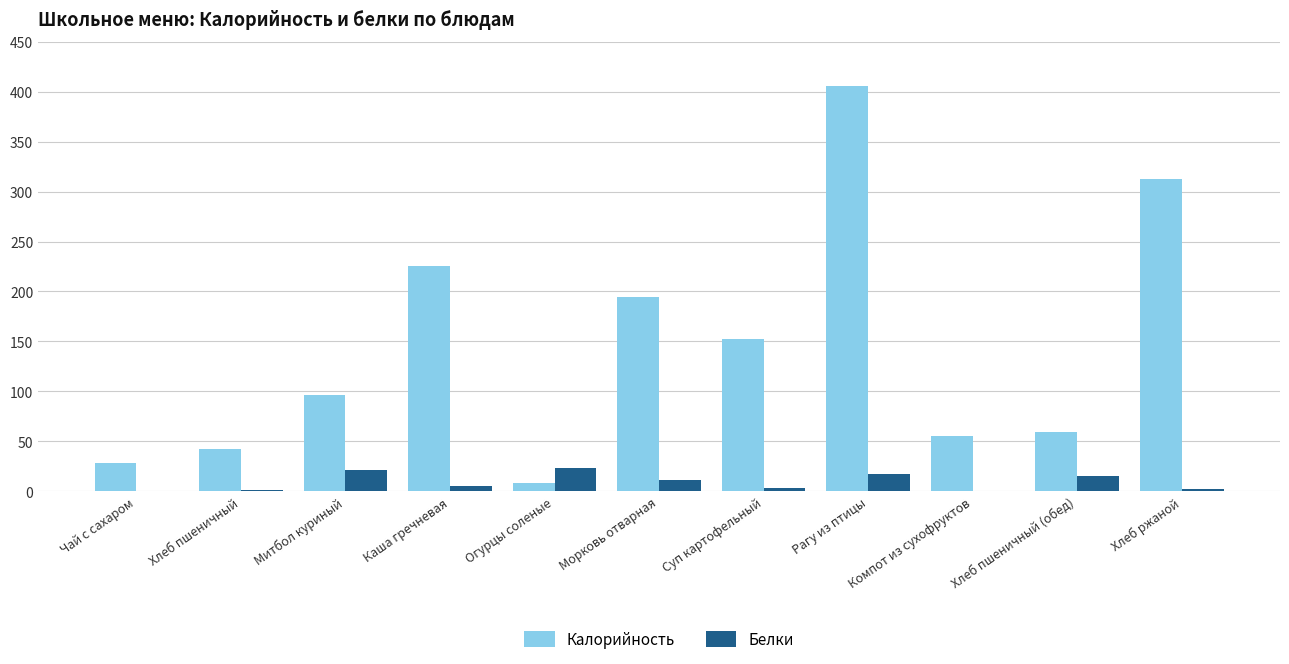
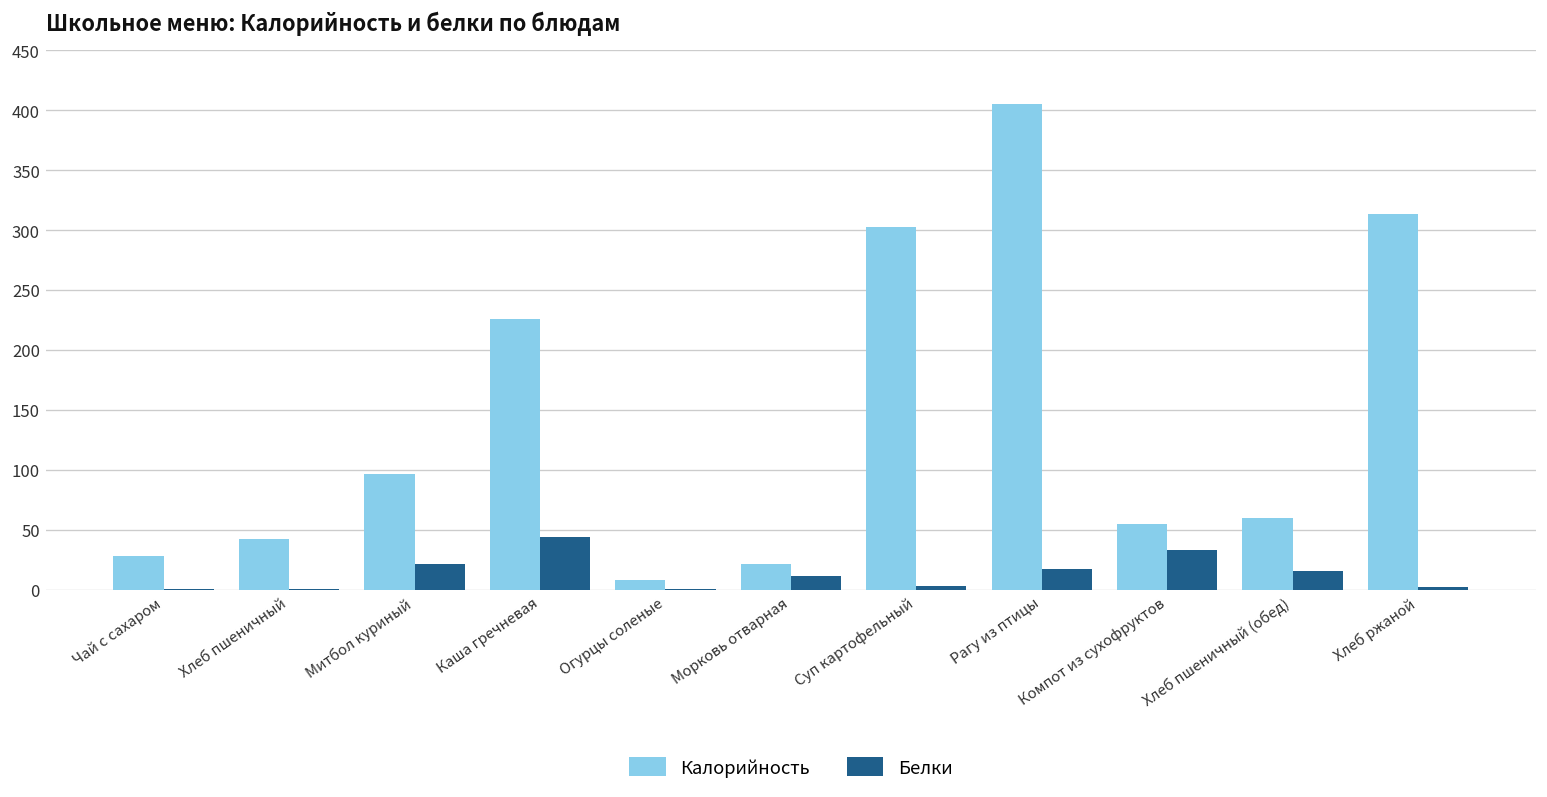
Белки, Каша гречневая: 10 -> 40
Белки, Огурцы соленые: 20 -> 0
Калорийность, Морковь отварная: 190 -> 20
Калорийность, Суп картофельный: 150 -> 300
Белки, Компот из сухофруктов: 0 -> 30
